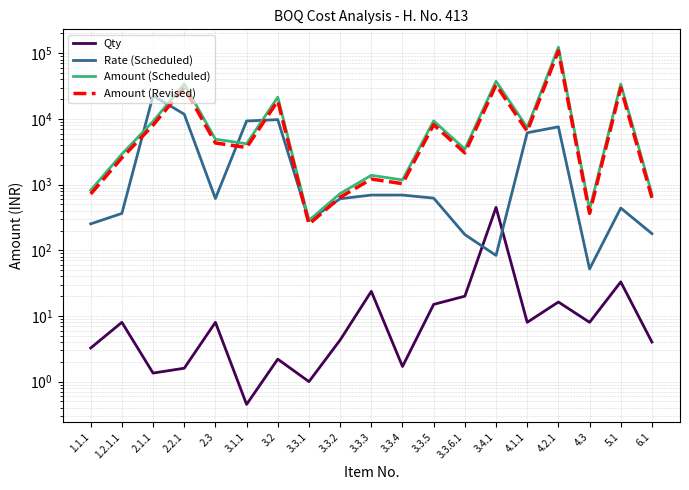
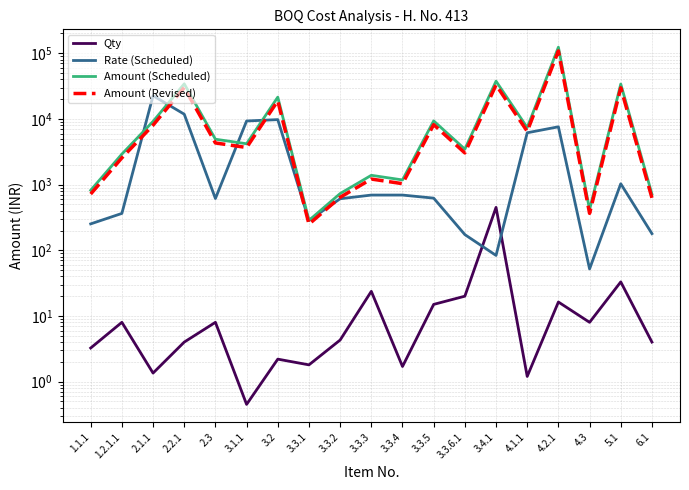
Qty, 2.2.1: 1.6 -> 4
Qty, 3.3.1: 1.0 -> 1.8
Qty, 4.1.1: 8 -> 1.2
Rate (Scheduled), 5.1: 400 -> 1000
